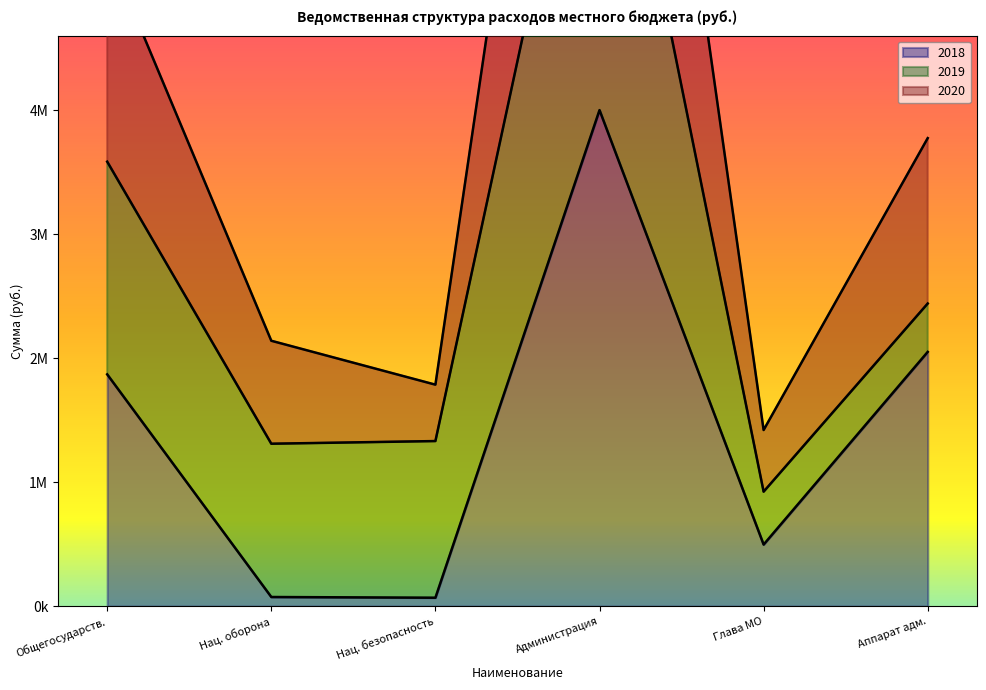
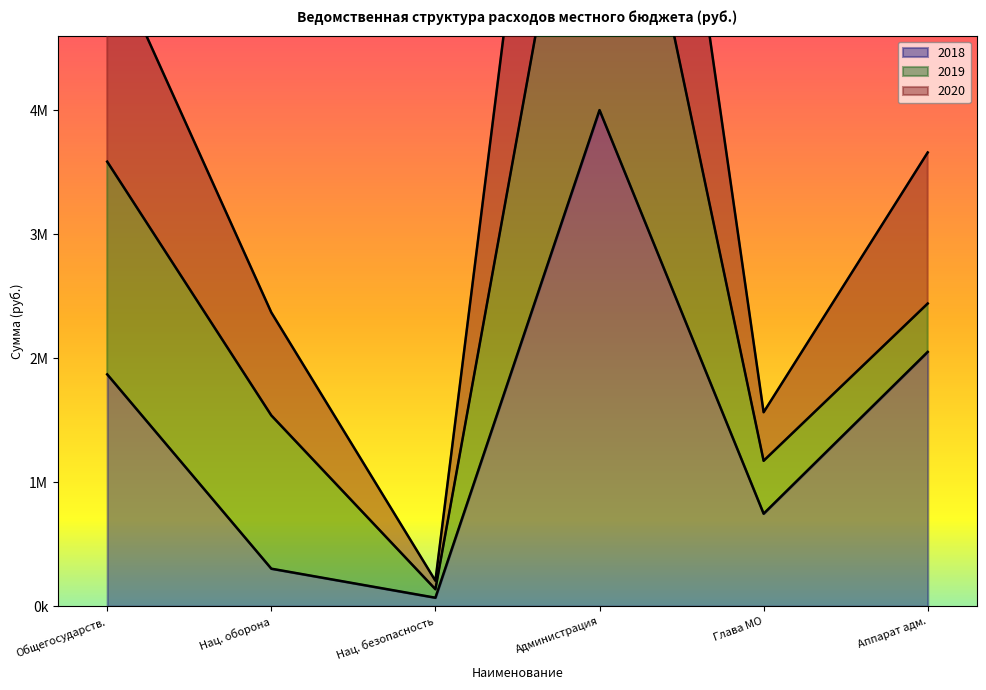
2018, Нац. оборона: 70000 -> 300000
2019, Нац. безопасность: 1260000 -> 70000
2020, Нац. безопасность: 450000 -> 70000
2018, Глава МО: 500000 -> 750000
2020, Глава МО: 500000 -> 390000
2020, Аппарат адм.: 1330000 -> 1220000
